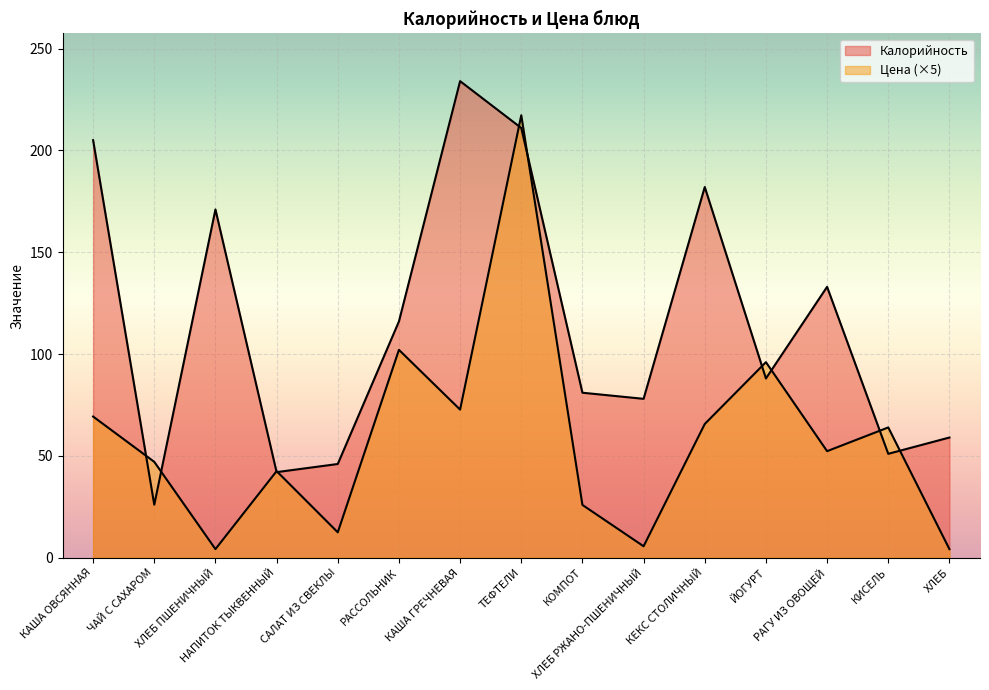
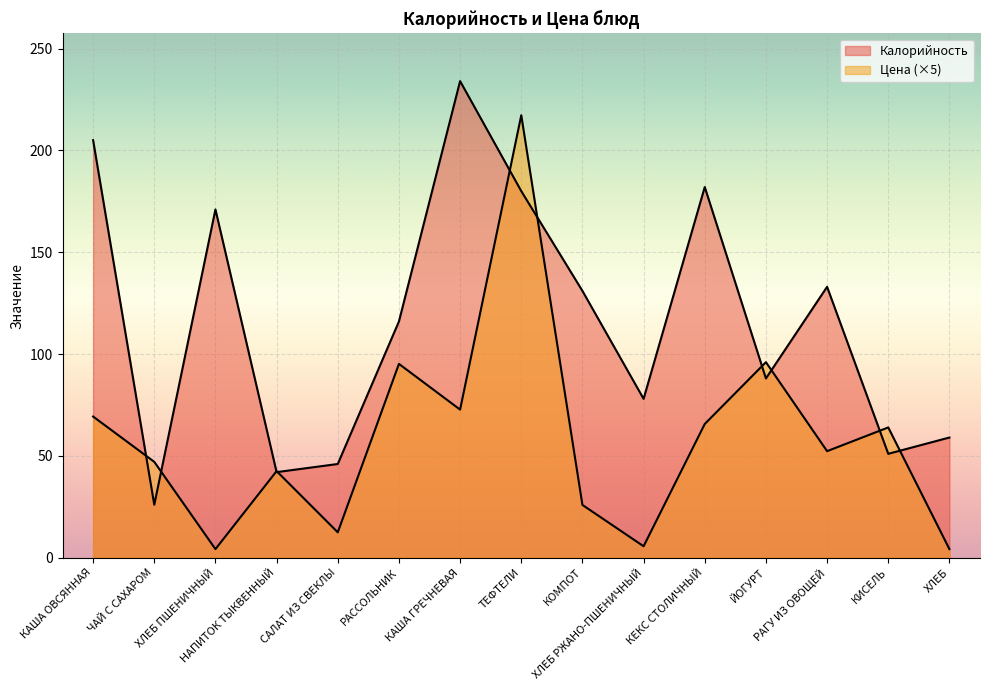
Цена (×5), РАССОЛЬНИК: 102 -> 95
Калорийность, ТЕФТЕЛИ: 211 -> 180
Калорийность, КОМПОТ: 81 -> 131
